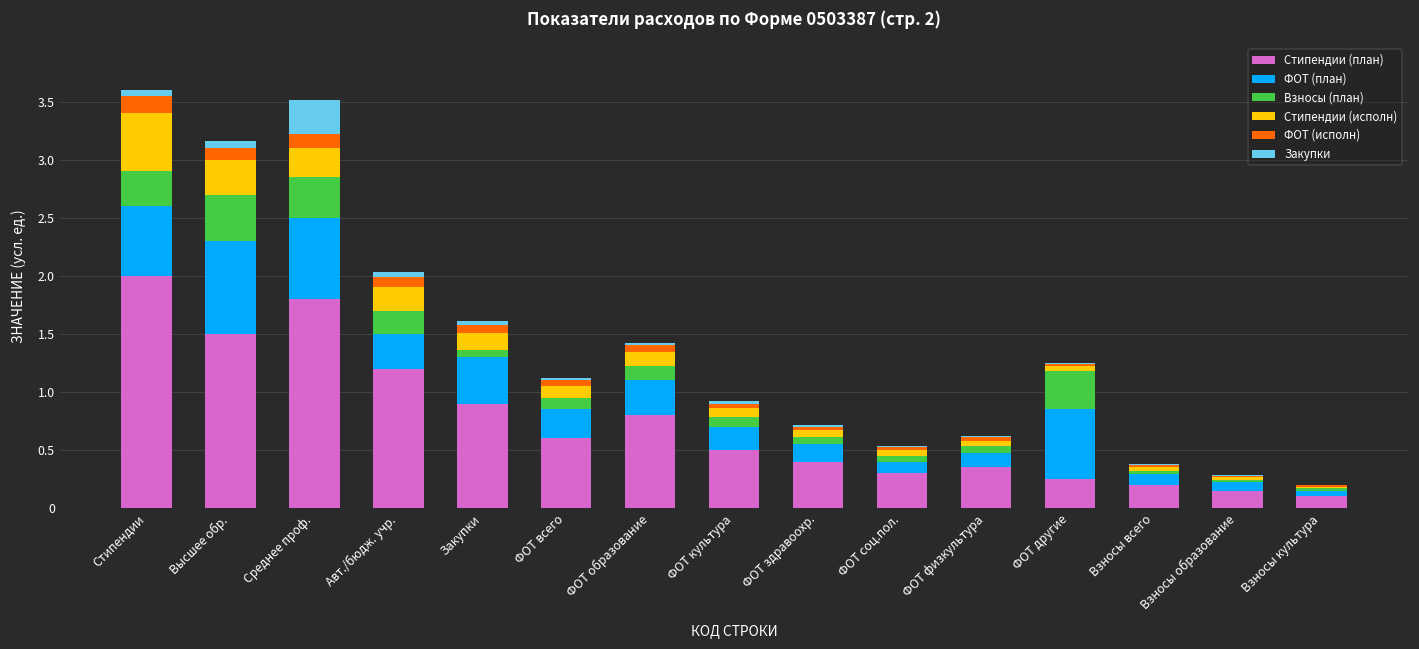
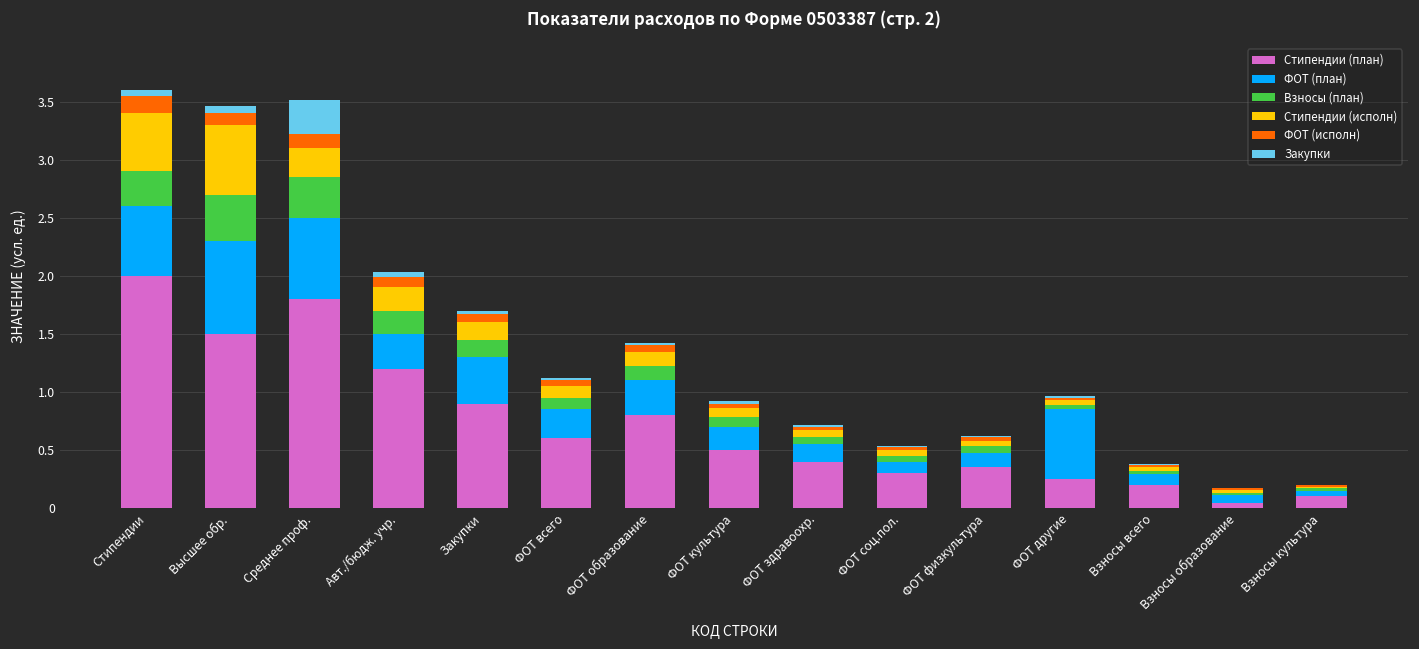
Стипендии (исполн), Высшее обр.: 0.3 -> 0.6
Взносы (план), Закупки: 0.06 -> 0.15
Взносы (план), ФОТ другие: 0.33 -> 0.04
Стипендии (план), Взносы образование: 0.15 -> 0.04
